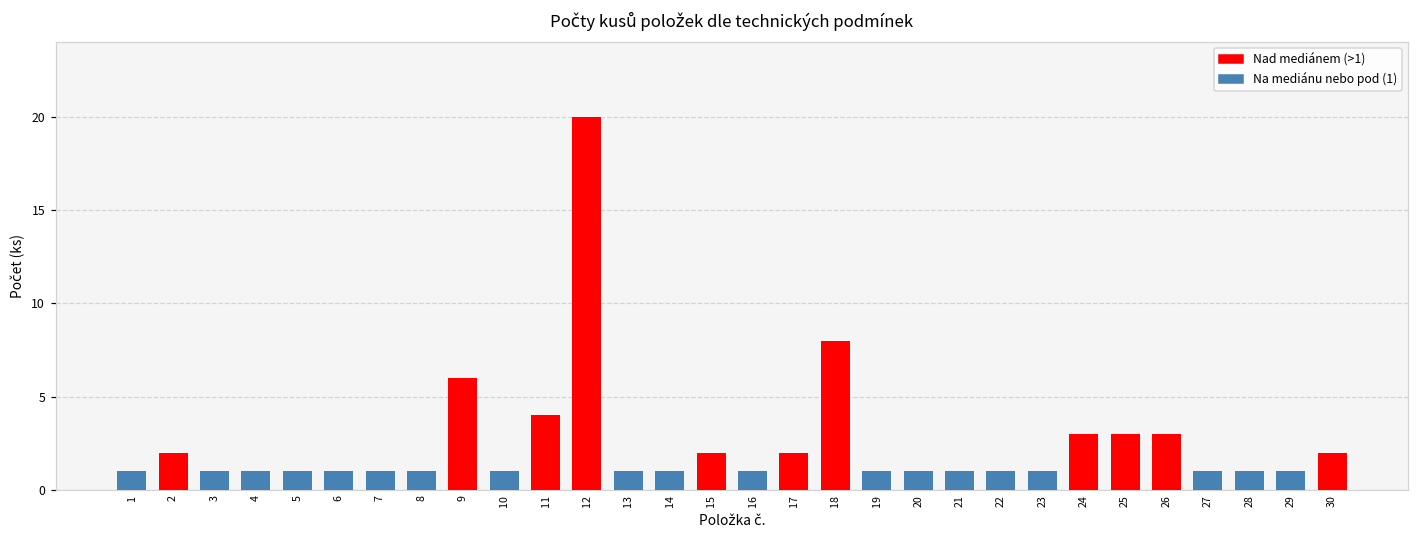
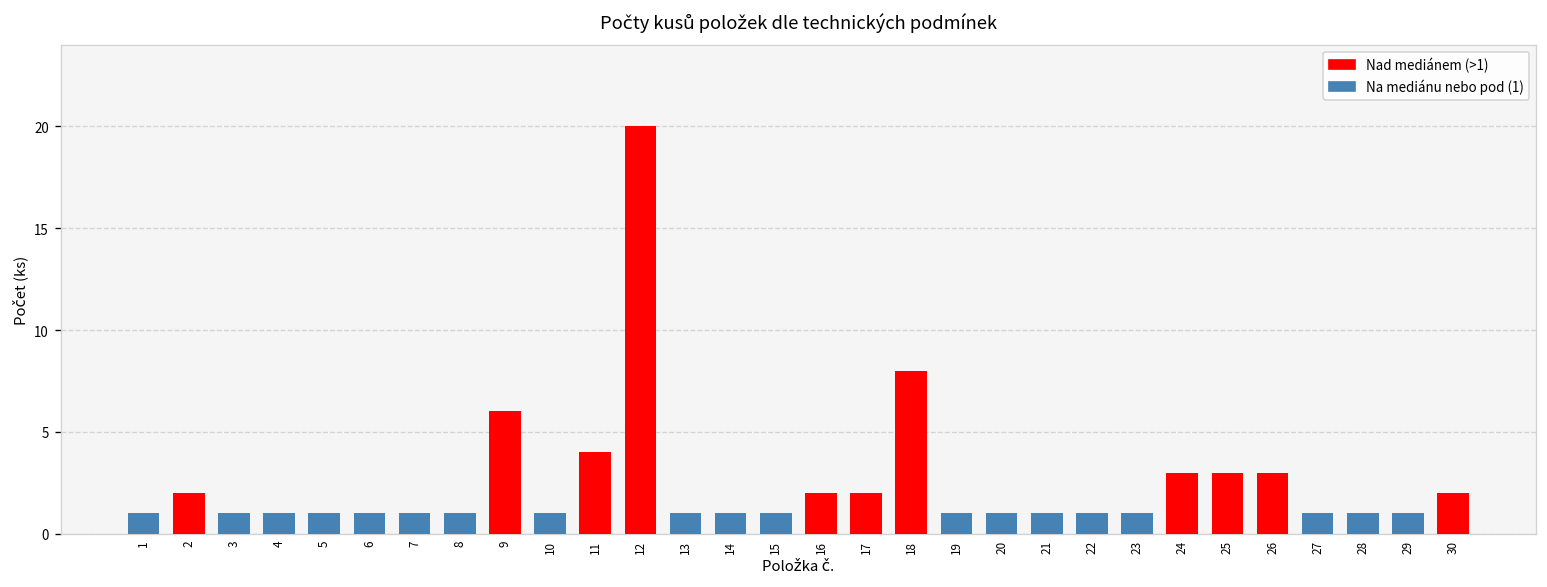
15: 2 -> 1
16: 1 -> 2
